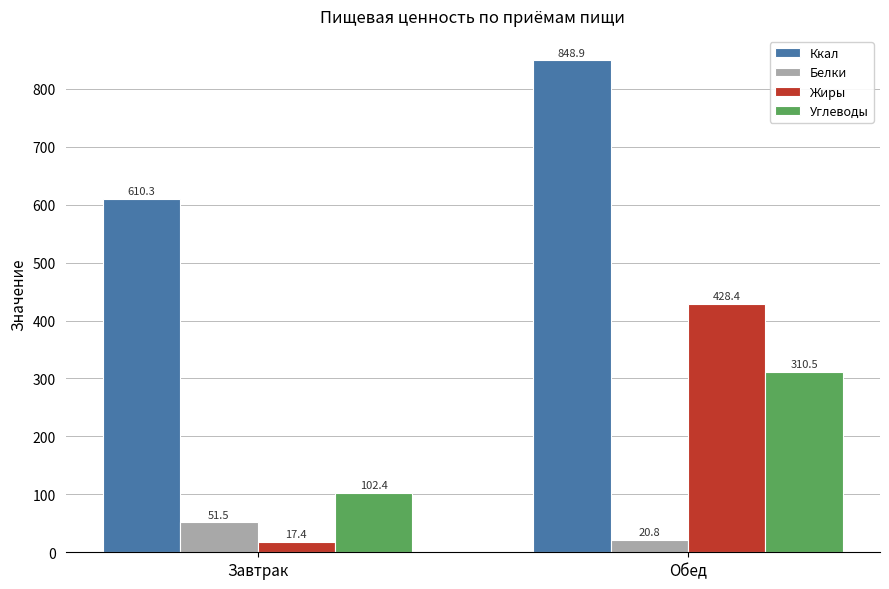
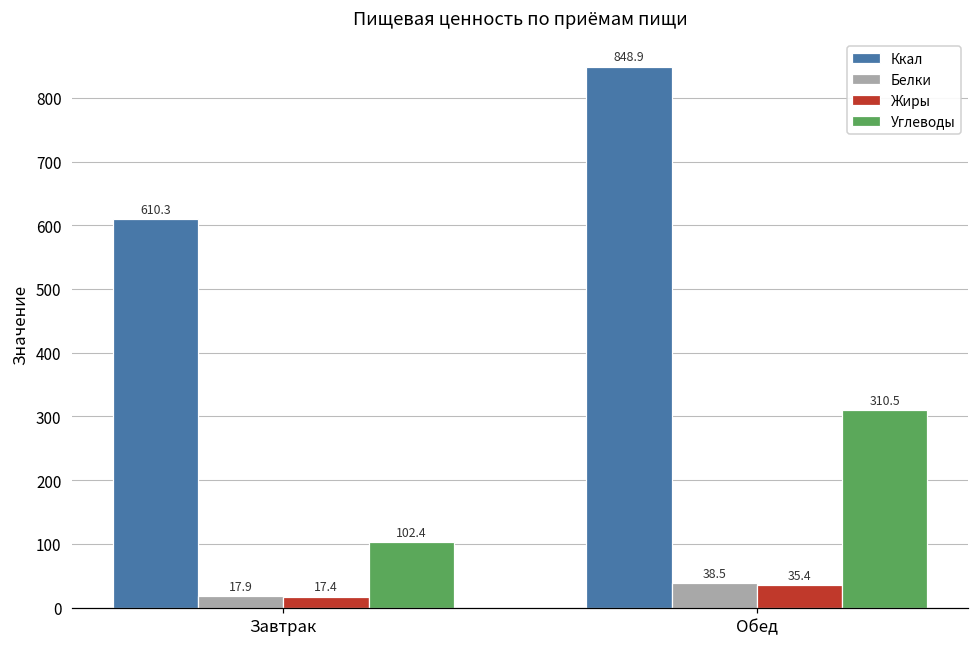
Белки, Завтрак: 51.5 -> 17.9
Белки, Обед: 20.8 -> 38.5
Жиры, Обед: 428.4 -> 35.4
